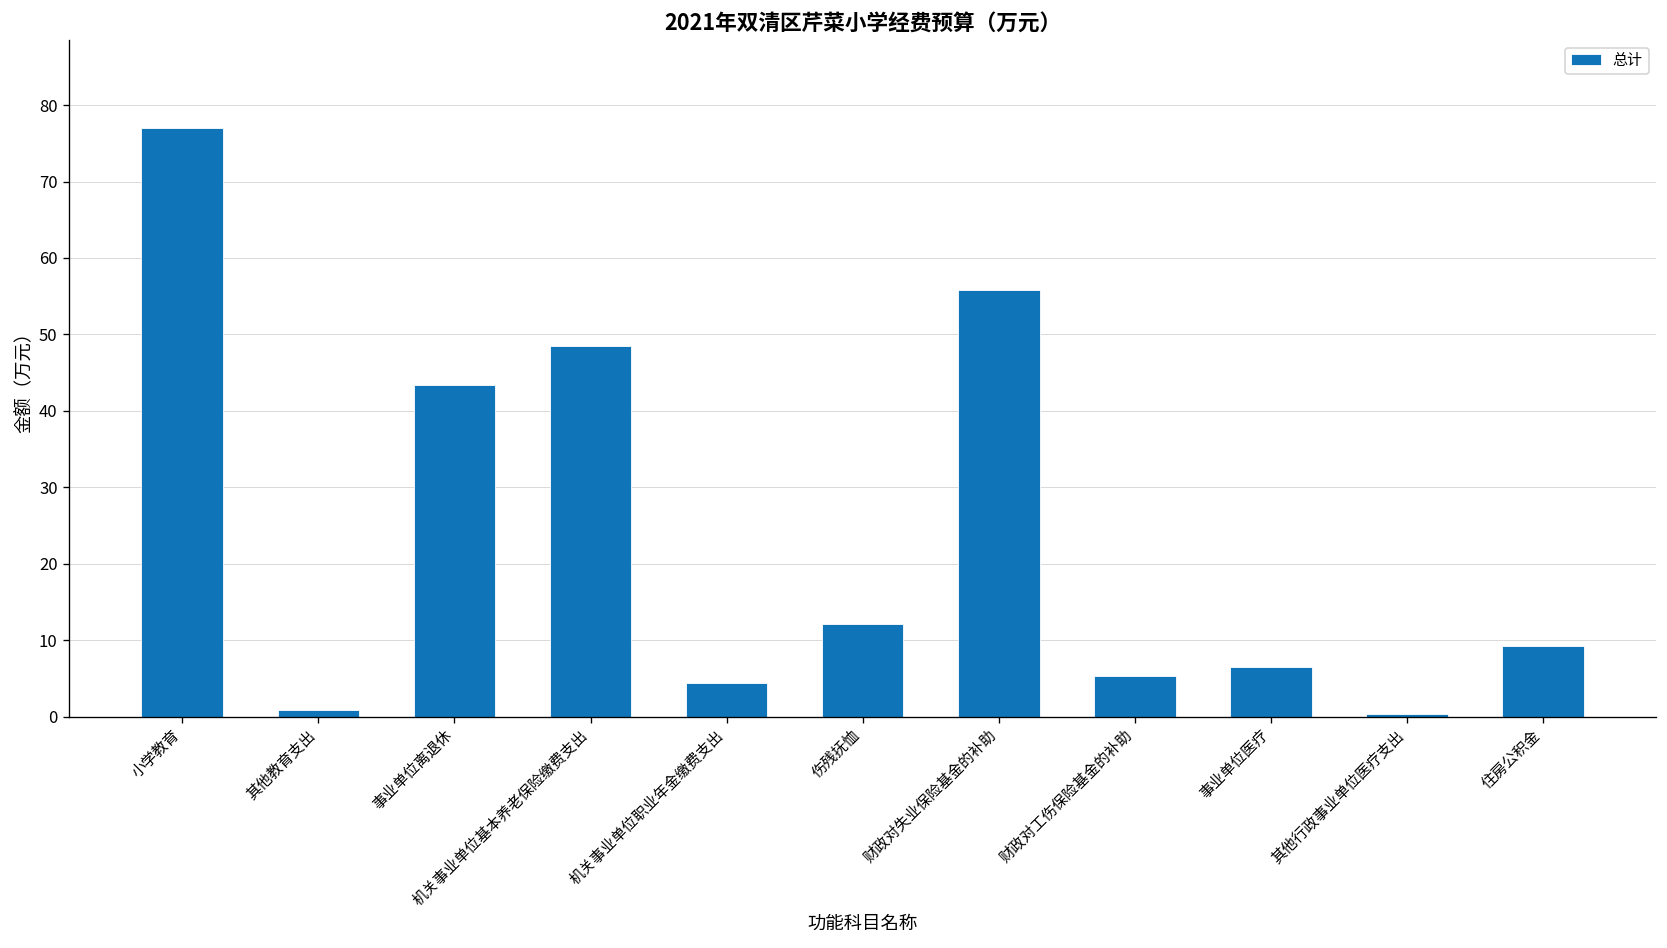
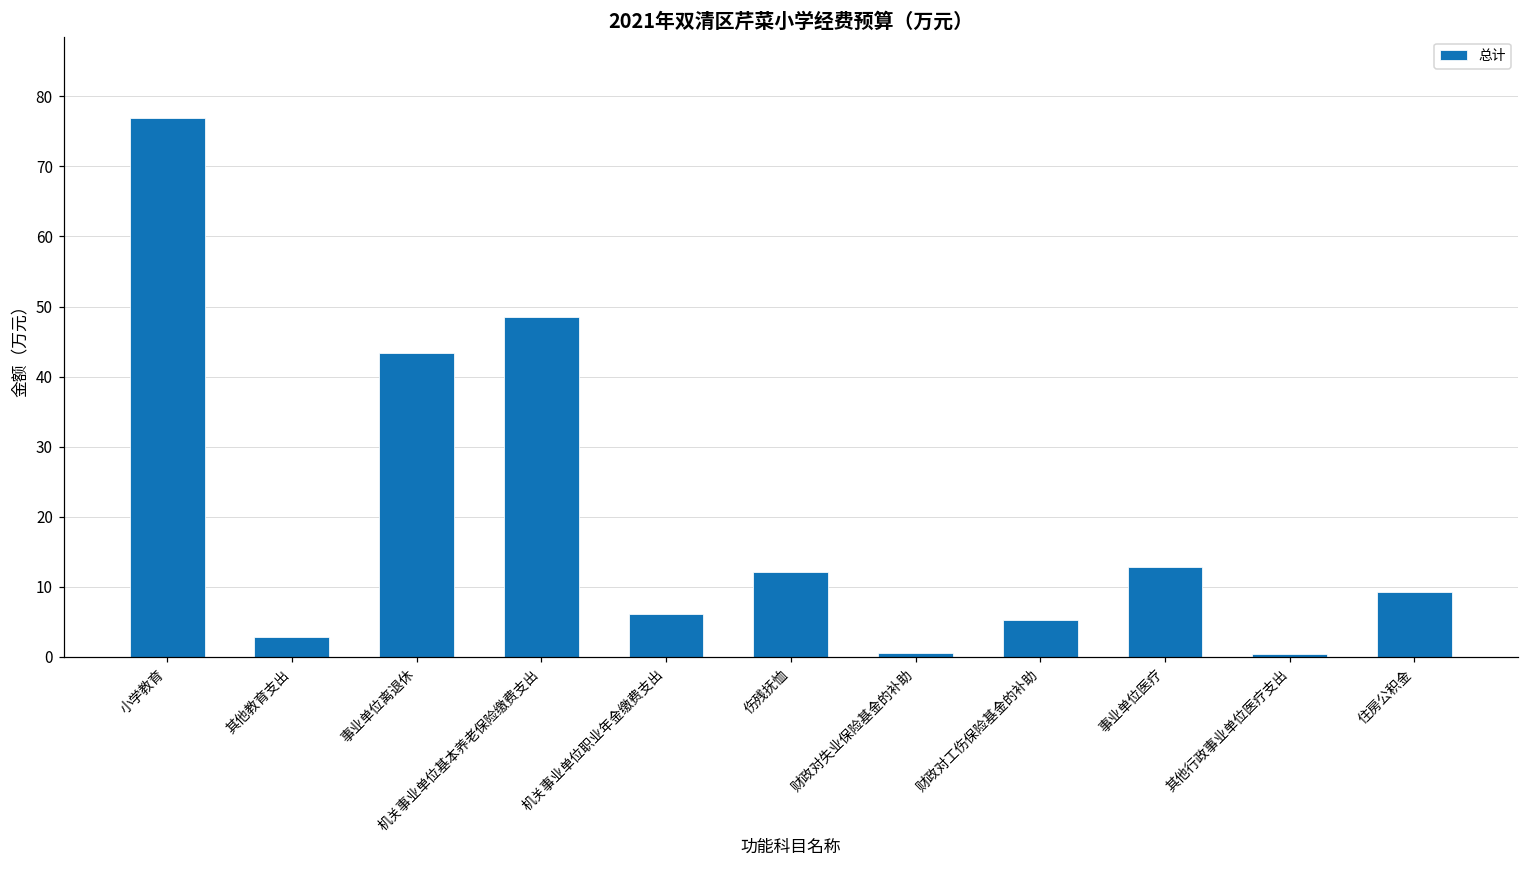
其他教育支出: 1 -> 3
机关事业单位职业年金缴费支出: 4 -> 6
财政对失业保险基金的补助: 56 -> 1
事业单位医疗: 7 -> 13
